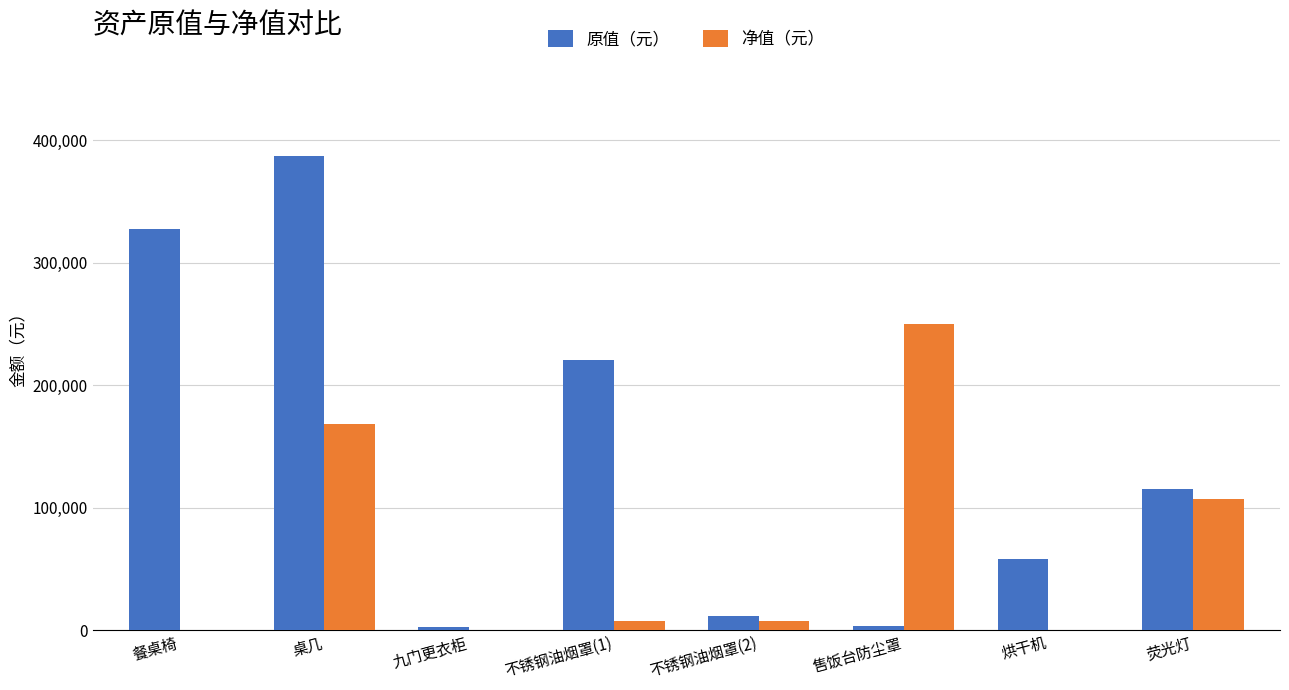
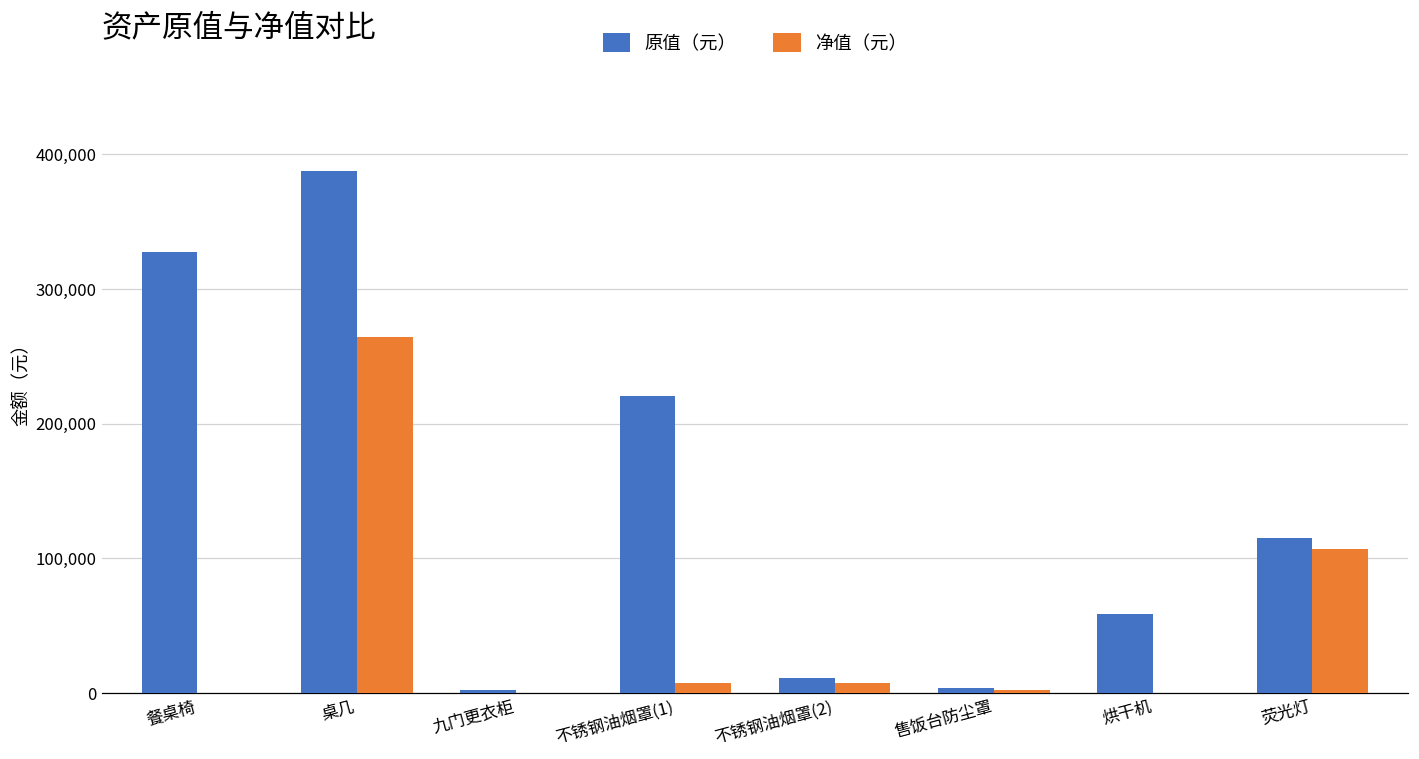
净值（元）, 桌几: 168,000 -> 265,000
净值（元）, 售饭台防尘罩: 250,000 -> 3,000
